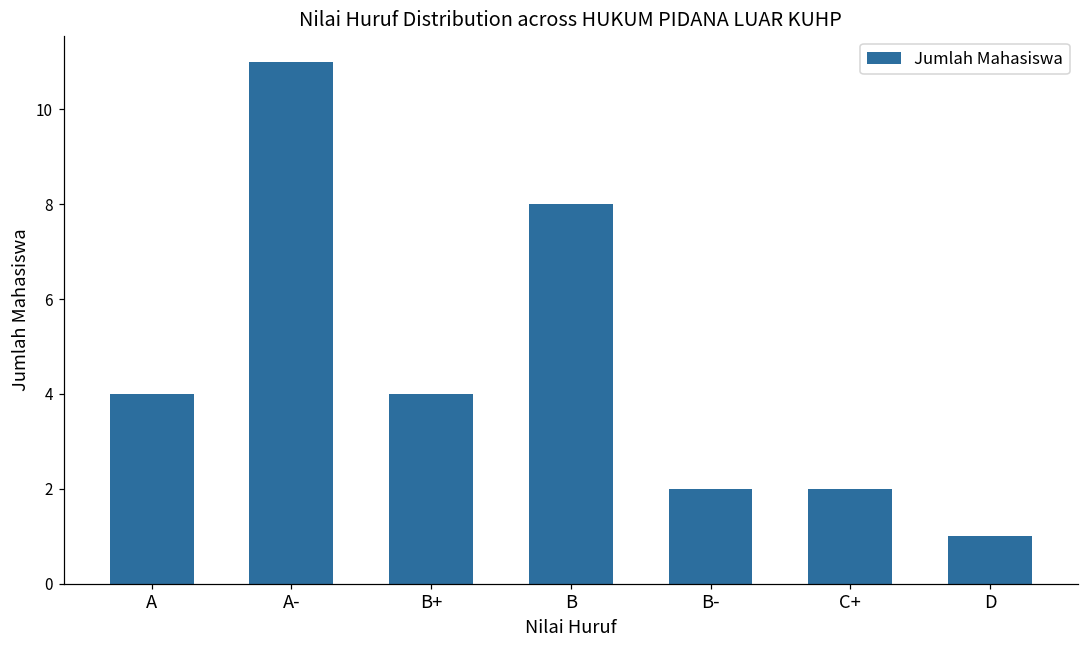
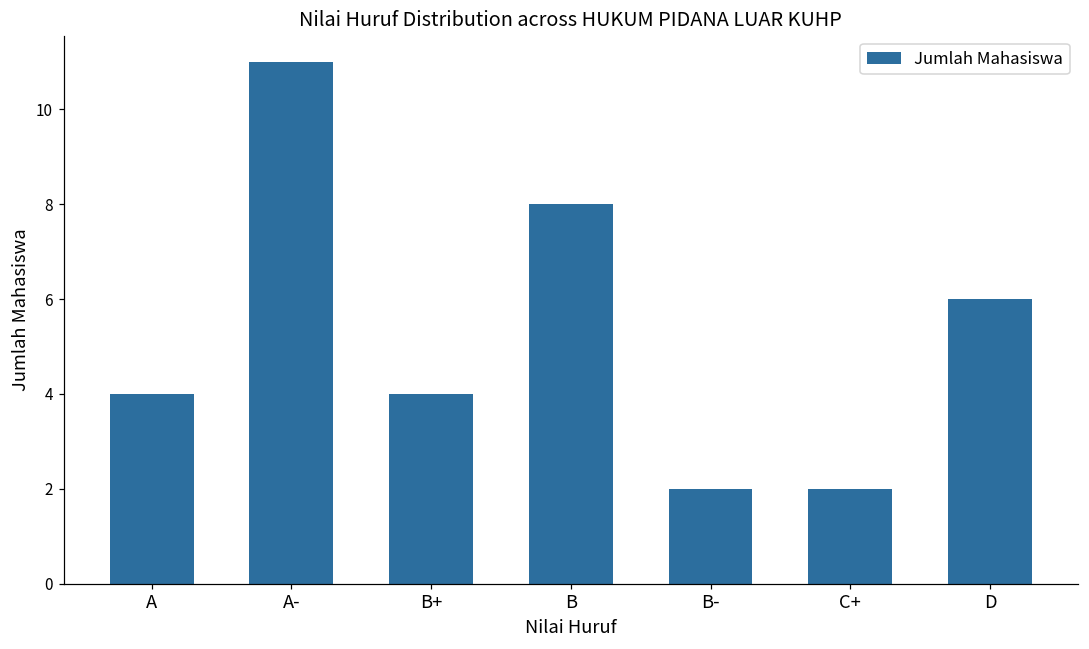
D: 1 -> 6
